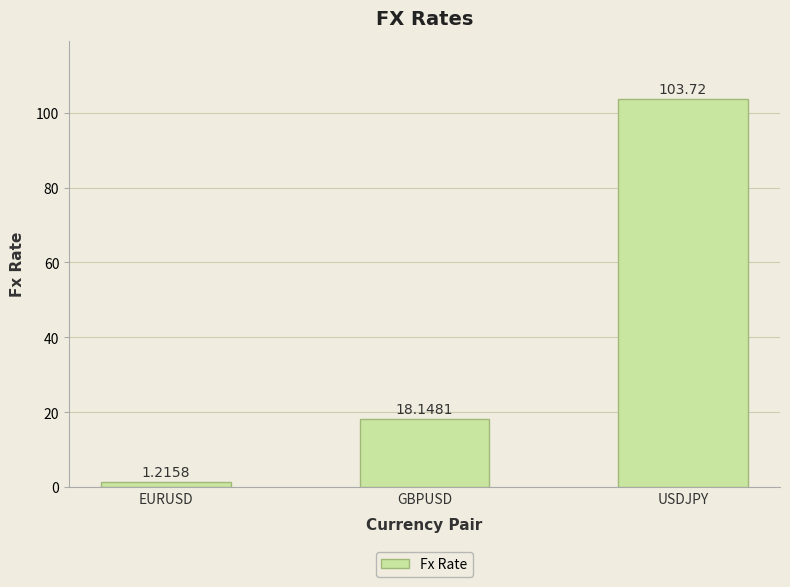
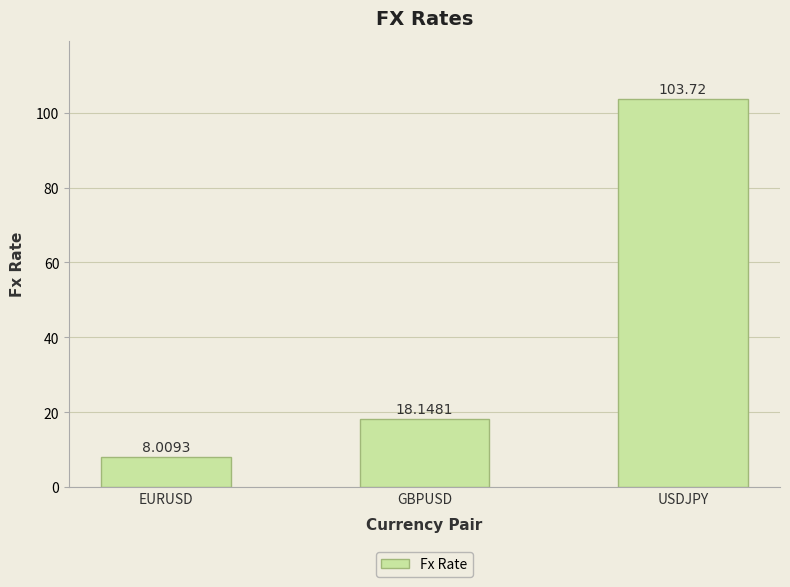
EURUSD: 1.2158 -> 8.0093
